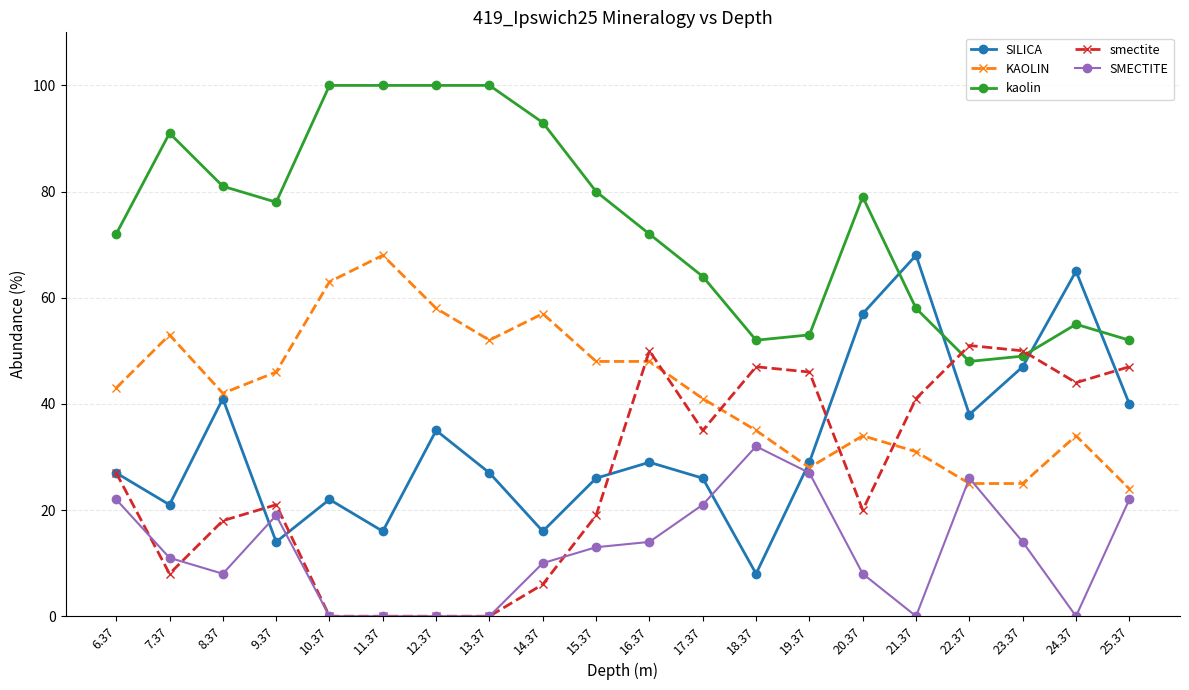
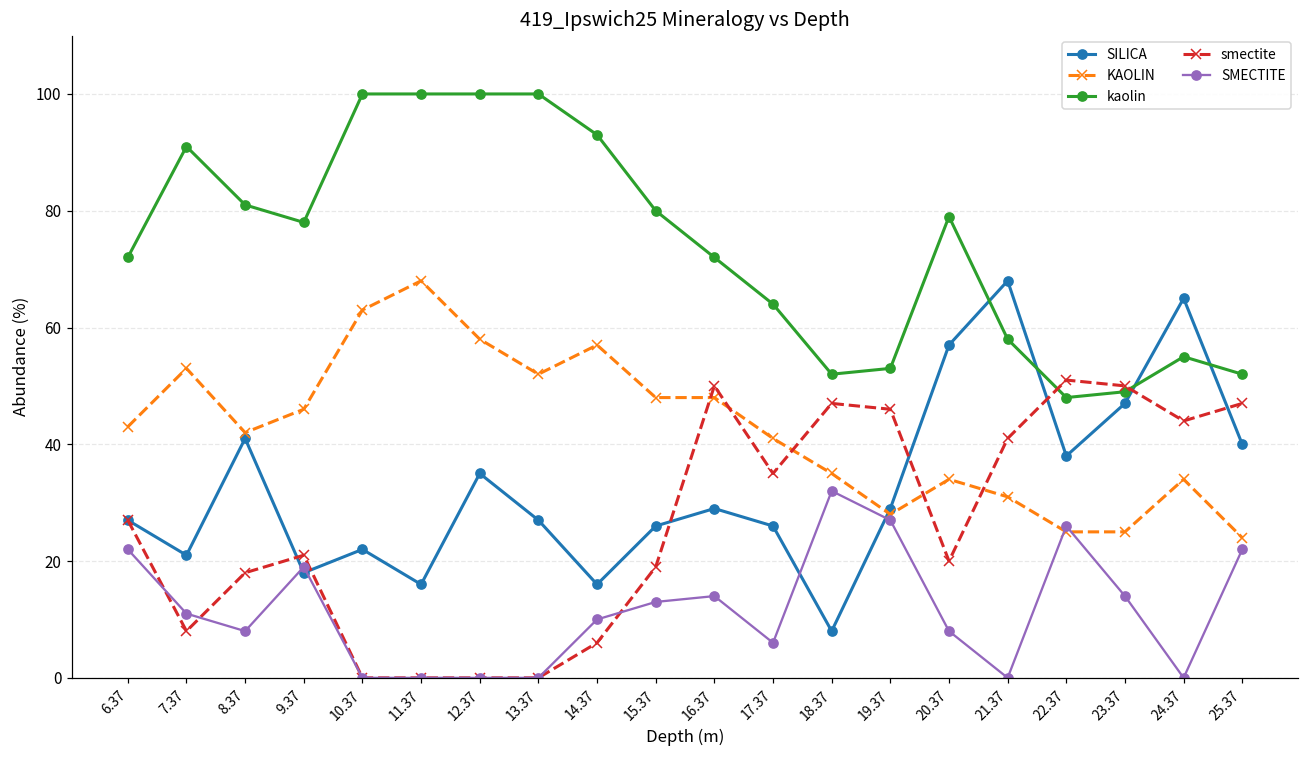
SILICA, 9.37: 14 -> 18
SMECTITE, 17.37: 21 -> 6
